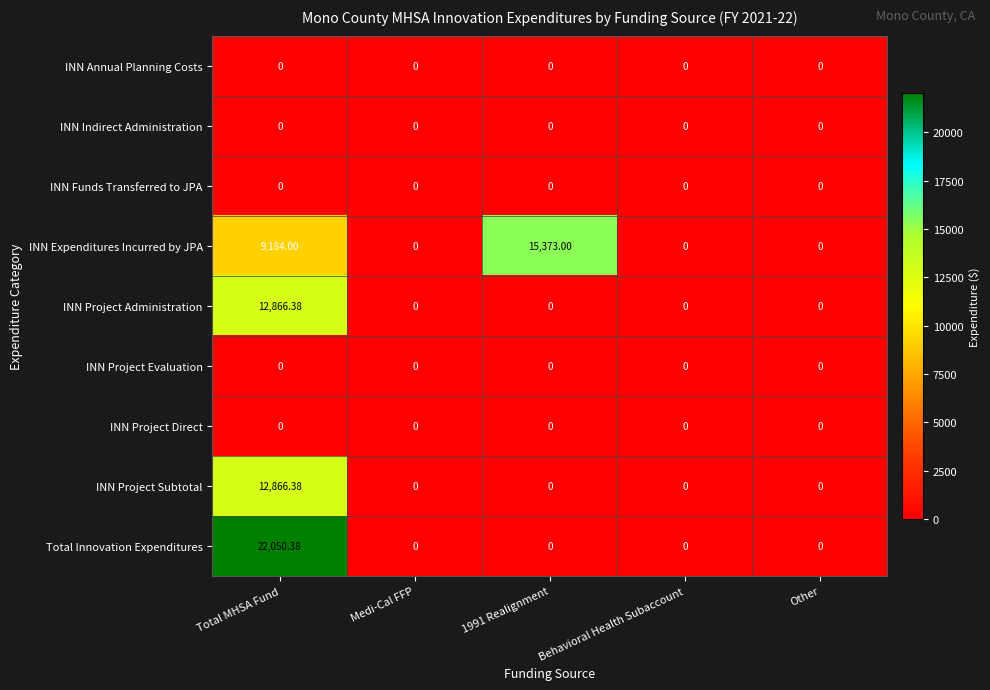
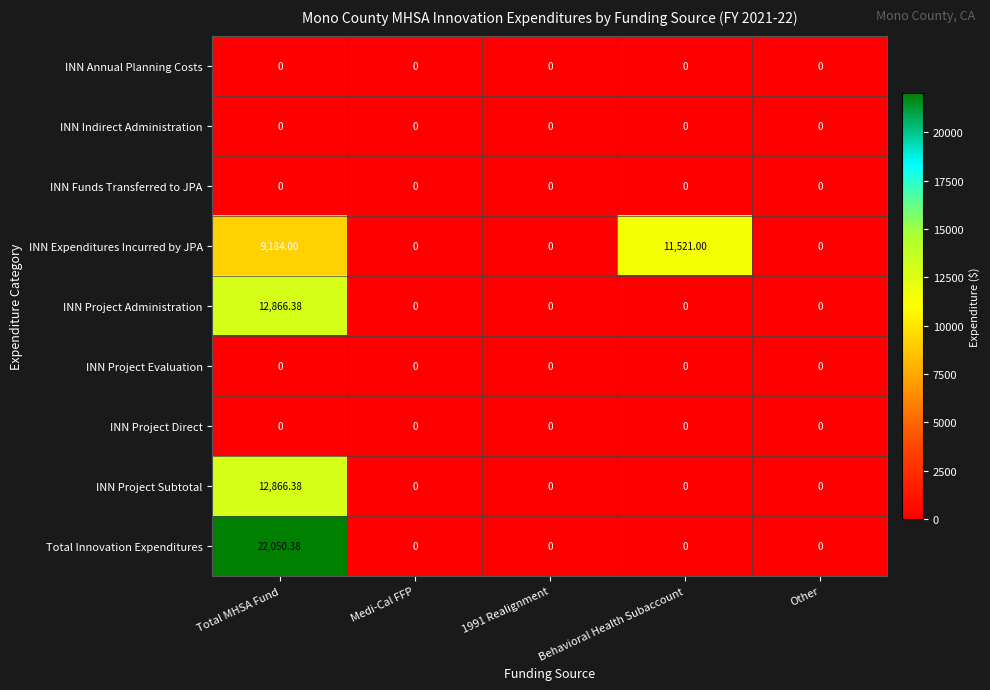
INN Expenditures Incurred by JPA, 1991 Realignment: 15,373.00 -> 0
INN Expenditures Incurred by JPA, Behavioral Health Subaccount: 0 -> 11,521.00
